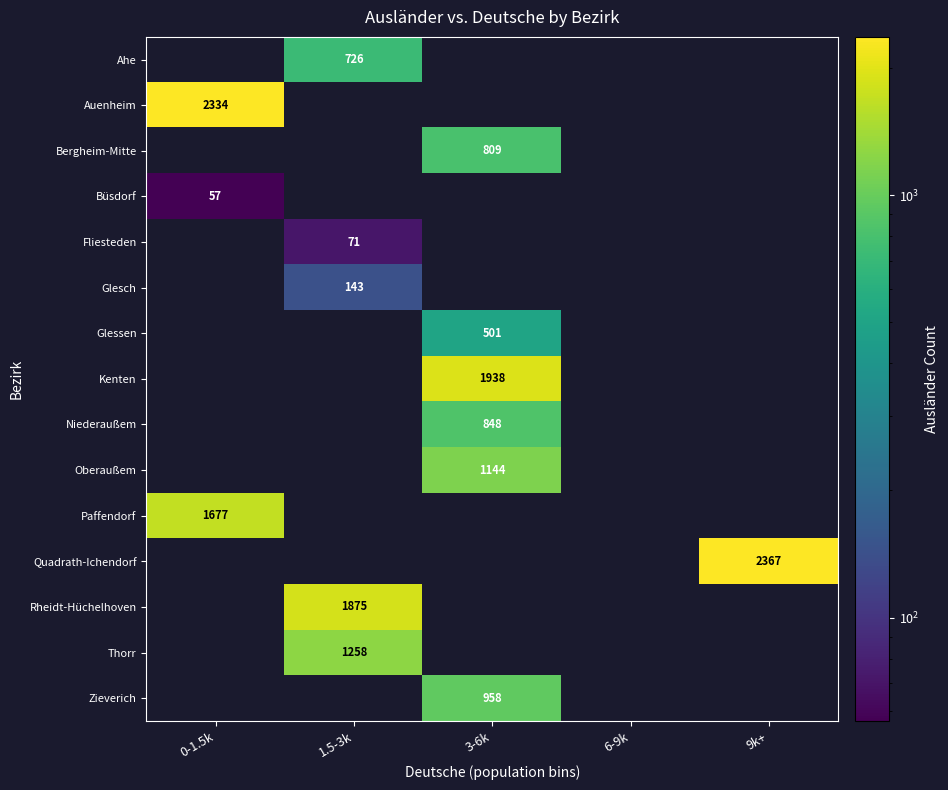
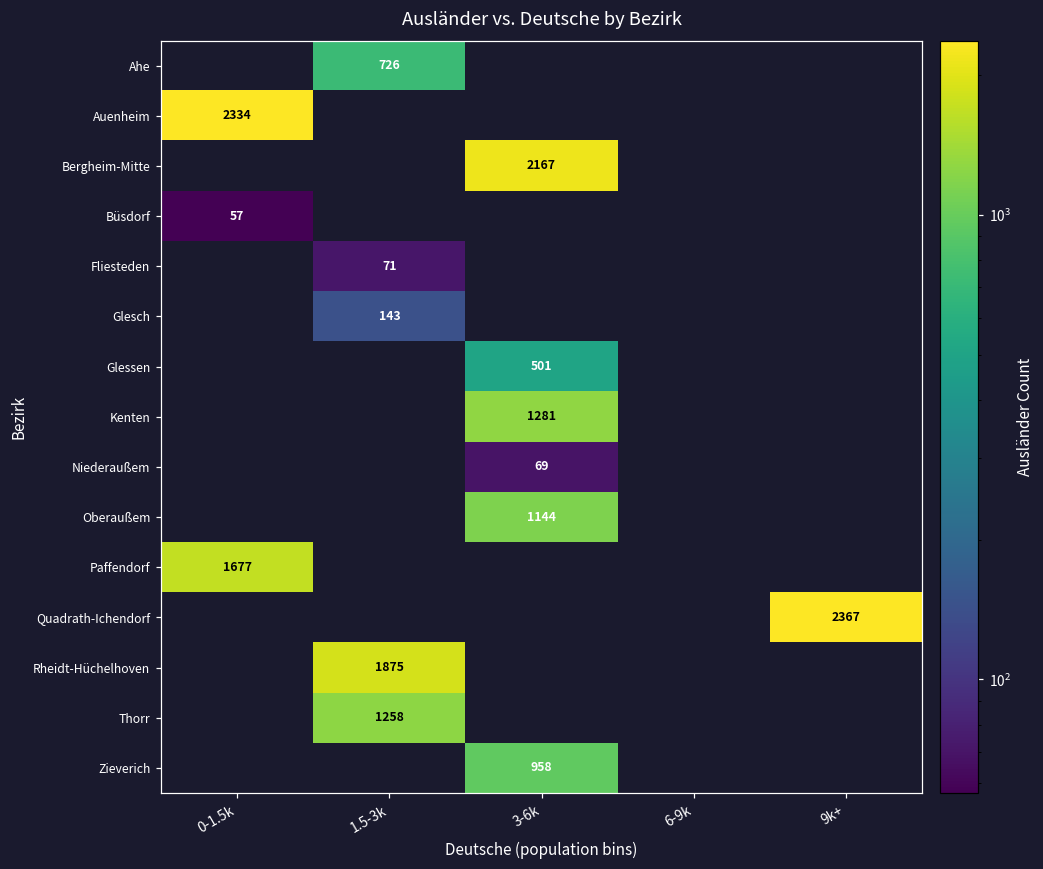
Bergheim-Mitte, 3-6k: 809 -> 2167
Kenten, 3-6k: 1938 -> 1281
Niederaußem, 3-6k: 848 -> 69
